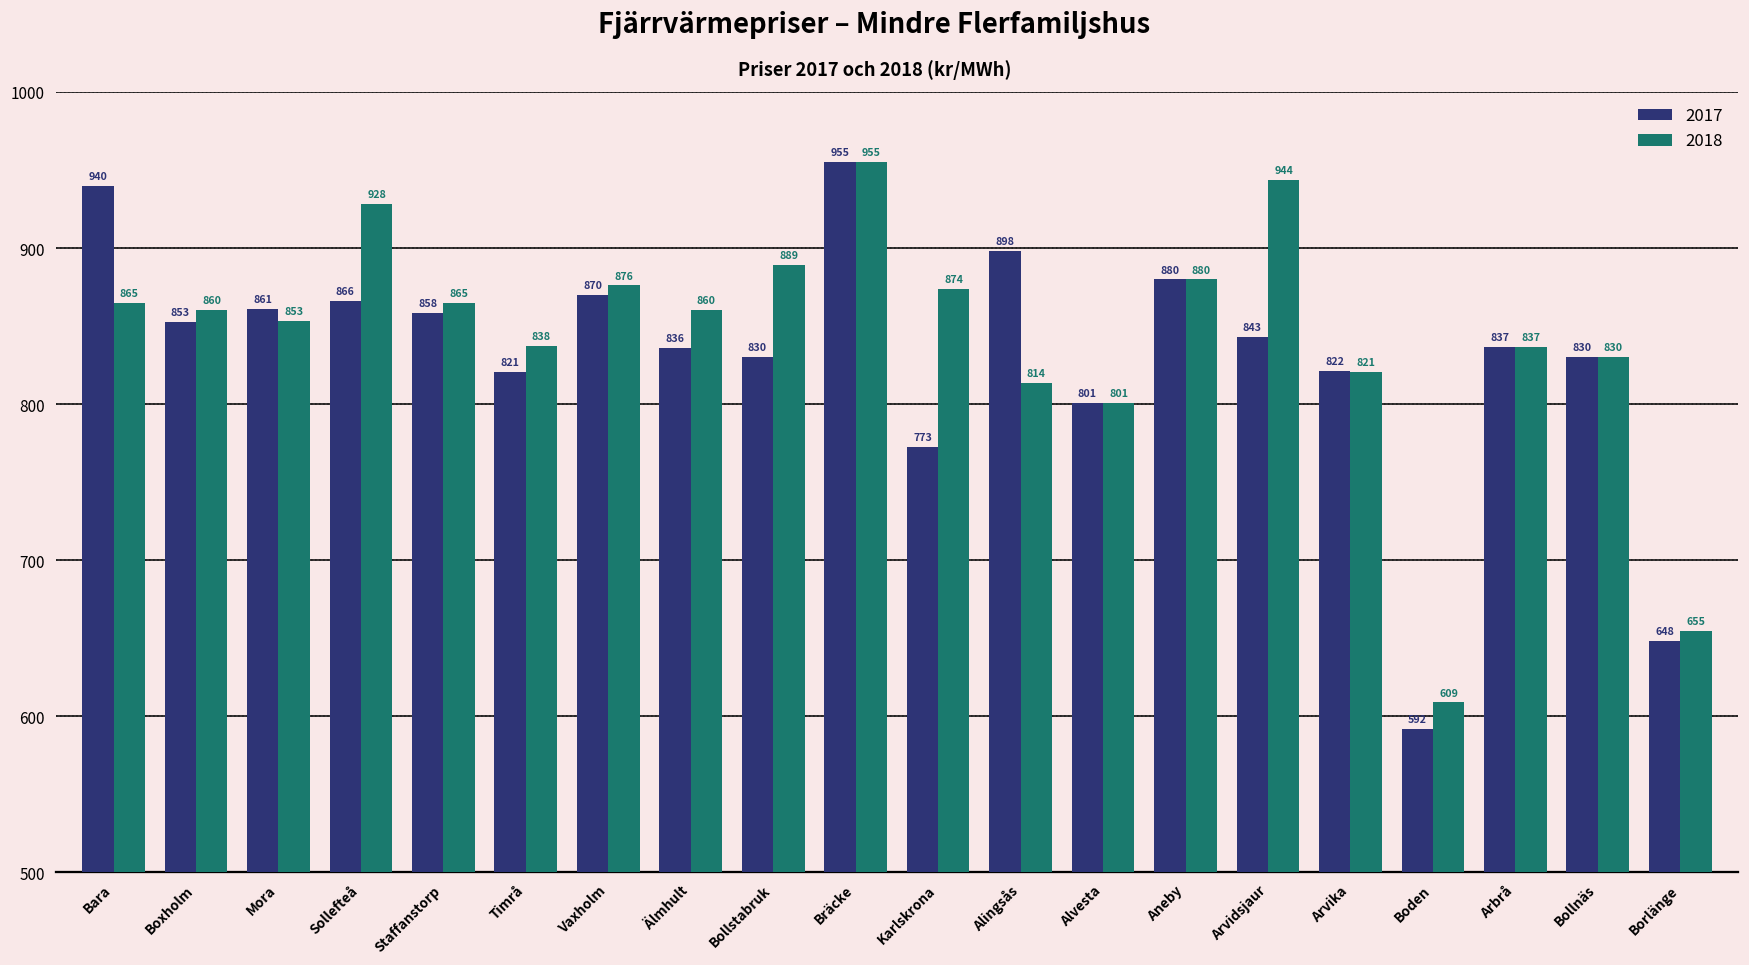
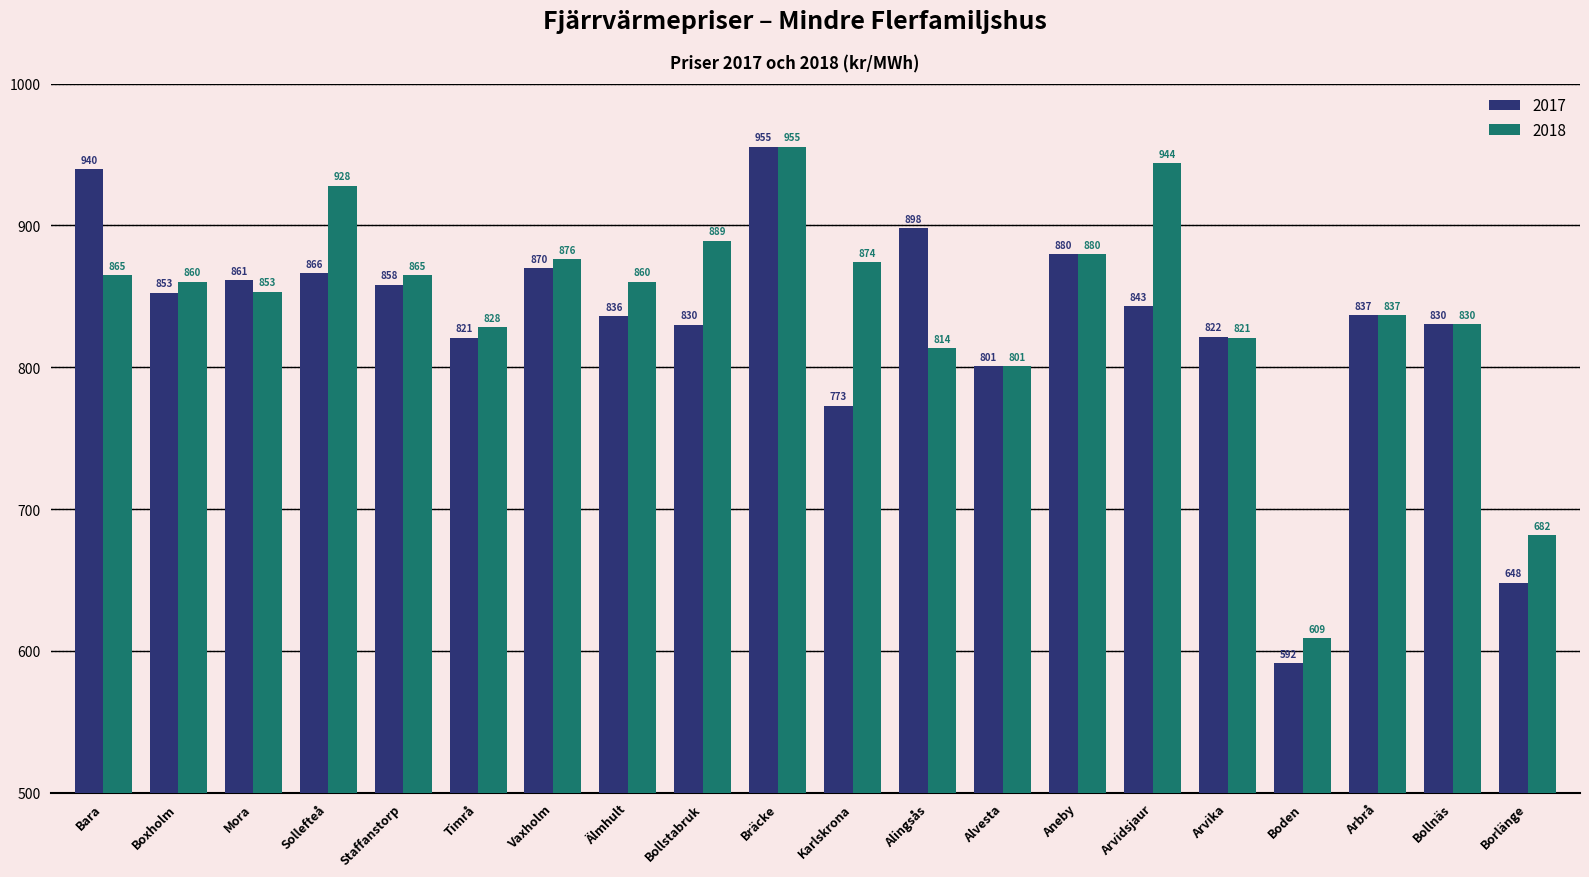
2018, Timrå: 838 -> 828
2018, Borlänge: 655 -> 682
